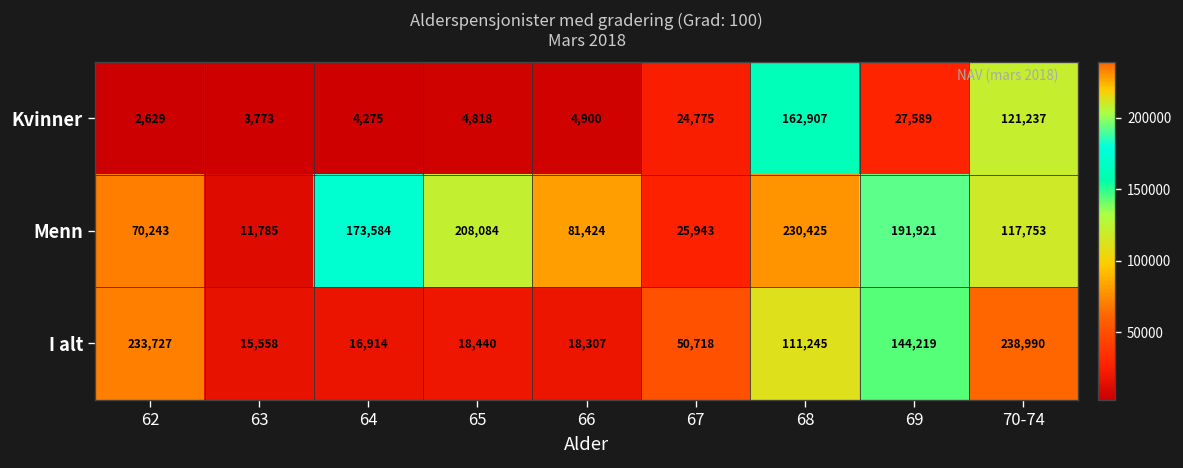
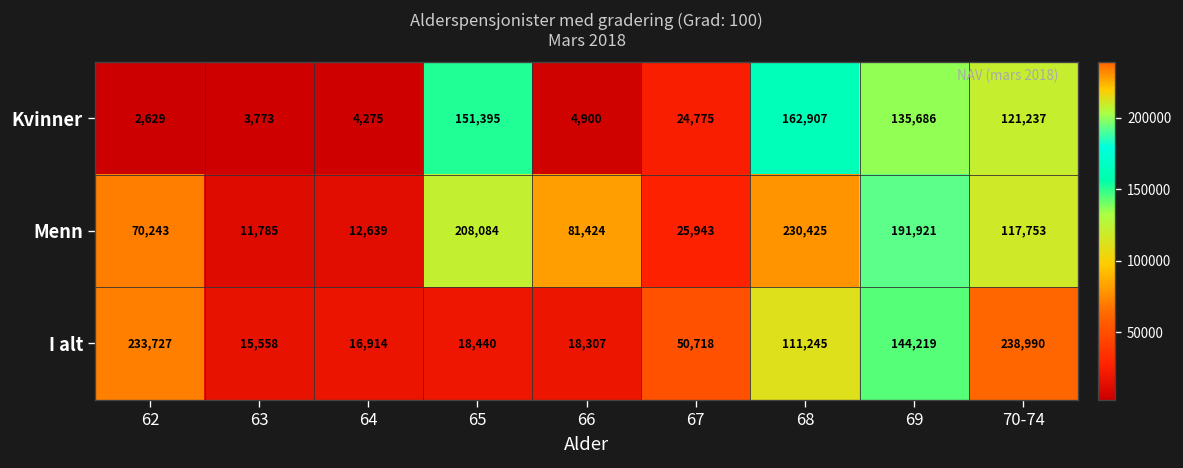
Kvinner, 65: 4,818 -> 151,395
Kvinner, 69: 27,589 -> 135,686
Menn, 64: 173,584 -> 12,639
